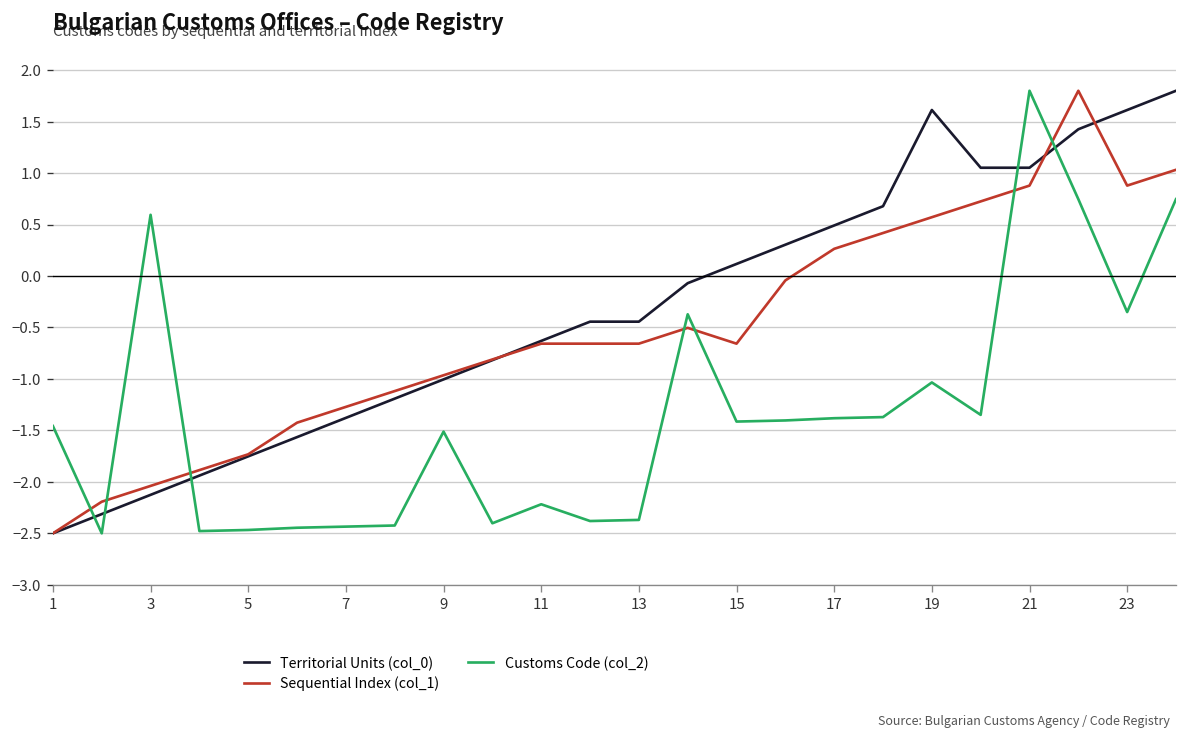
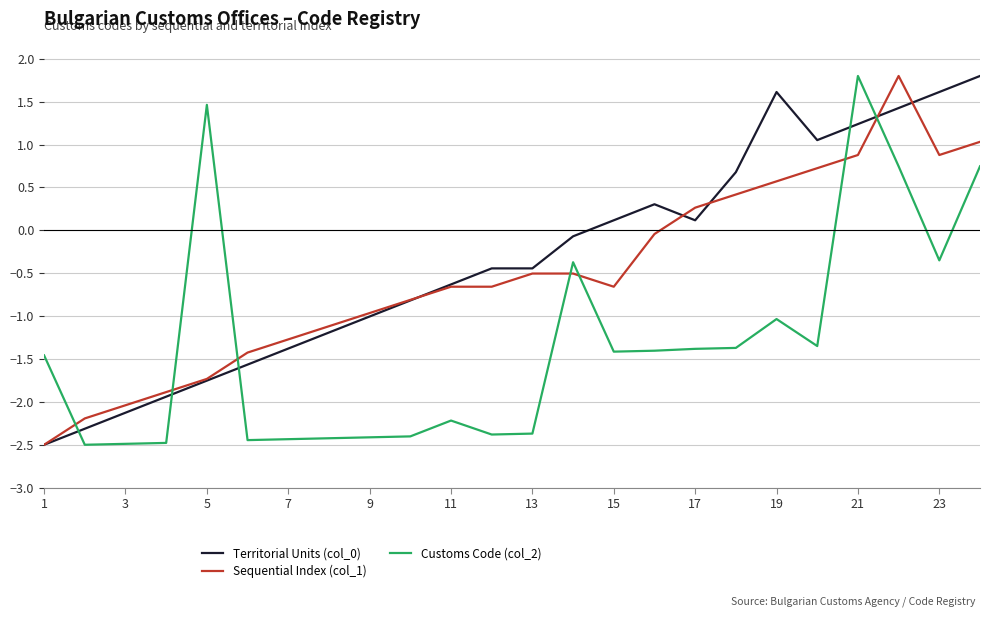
Customs Code (col_2), 3: 0.6 -> -2.5
Customs Code (col_2), 5: -2.5 -> 1.5
Customs Code (col_2), 9: -1.5 -> -2.4
Sequential Index (col_1), 13: -0.7 -> -0.5
Territorial Units (col_0), 17: 0.5 -> 0.1
Territorial Units (col_0), 21: 1.1 -> 1.2
